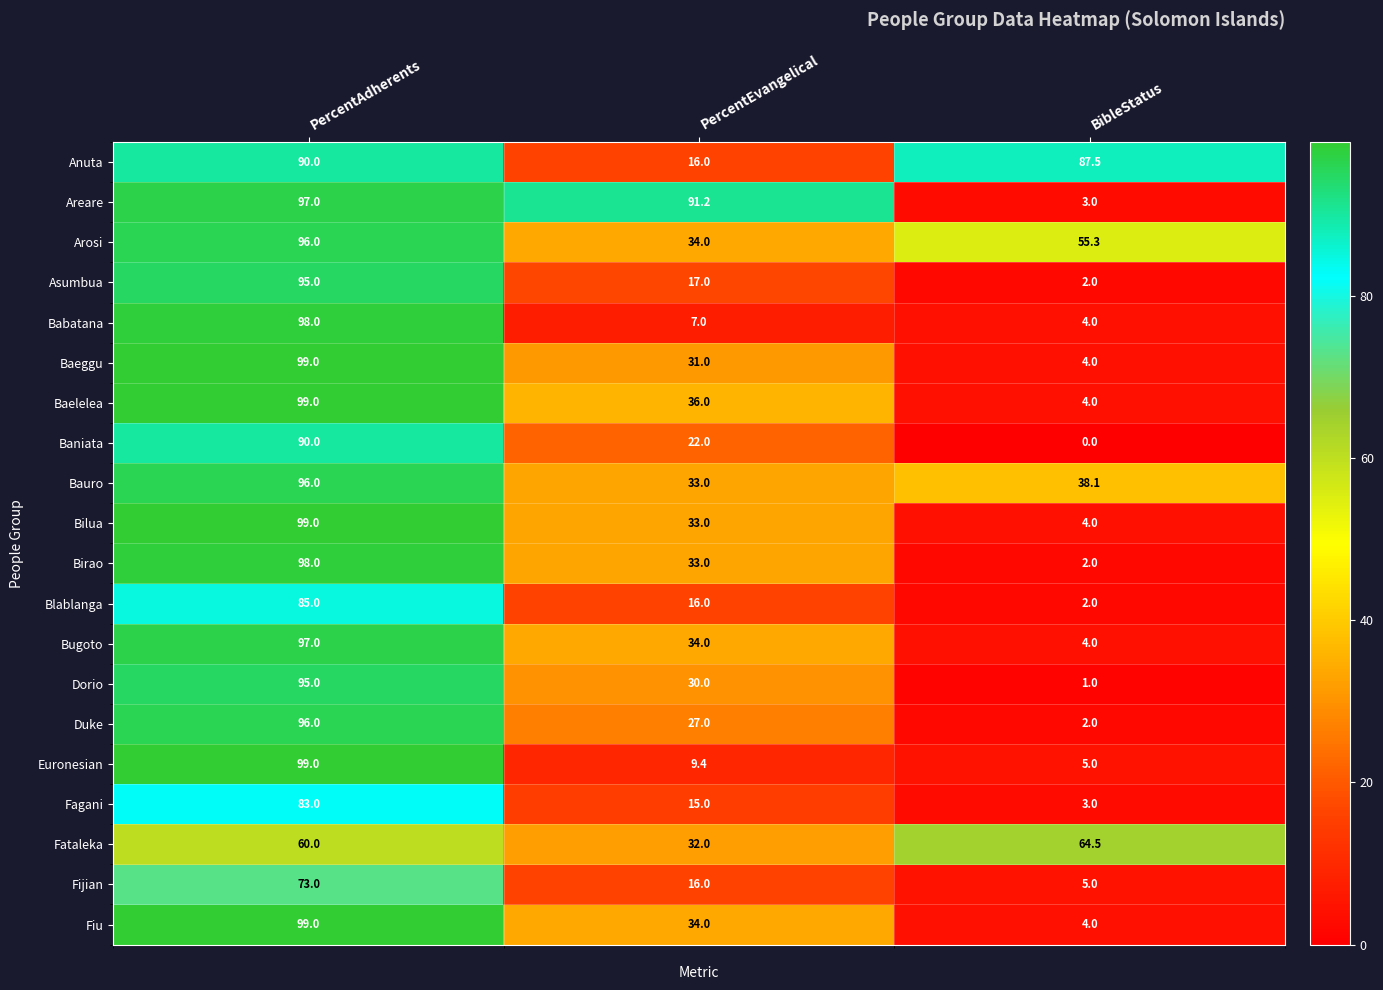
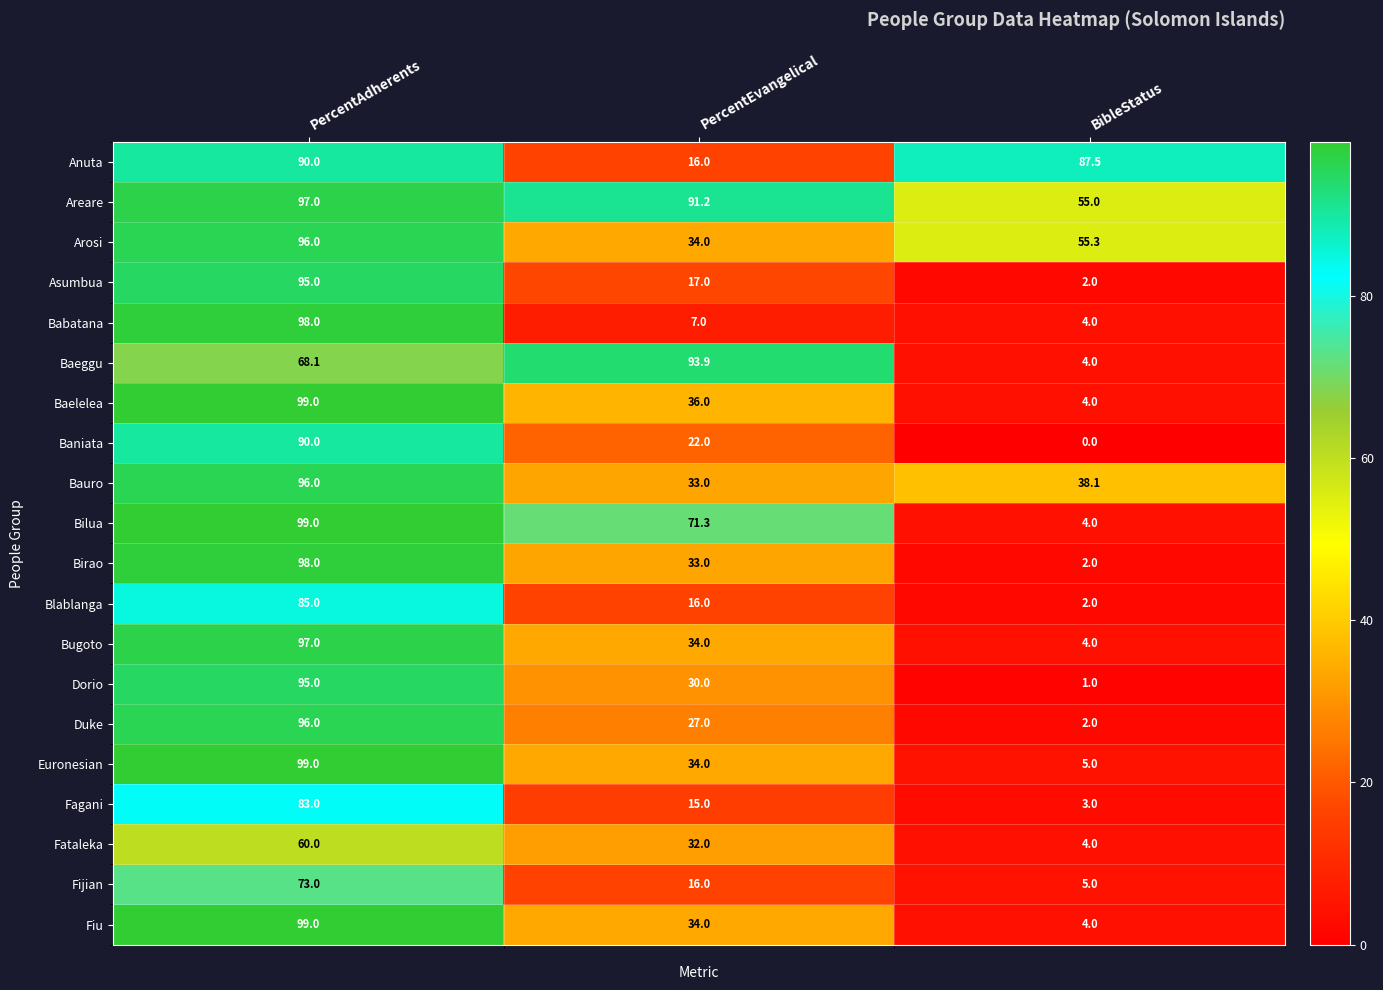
Areare, BibleStatus: 3.0 -> 55.0
Baeggu, PercentAdherents: 99.0 -> 68.1
Baeggu, PercentEvangelical: 31.0 -> 93.9
Bilua, PercentEvangelical: 33.0 -> 71.3
Euronesian, PercentEvangelical: 9.4 -> 34.0
Fataleka, BibleStatus: 64.5 -> 4.0
